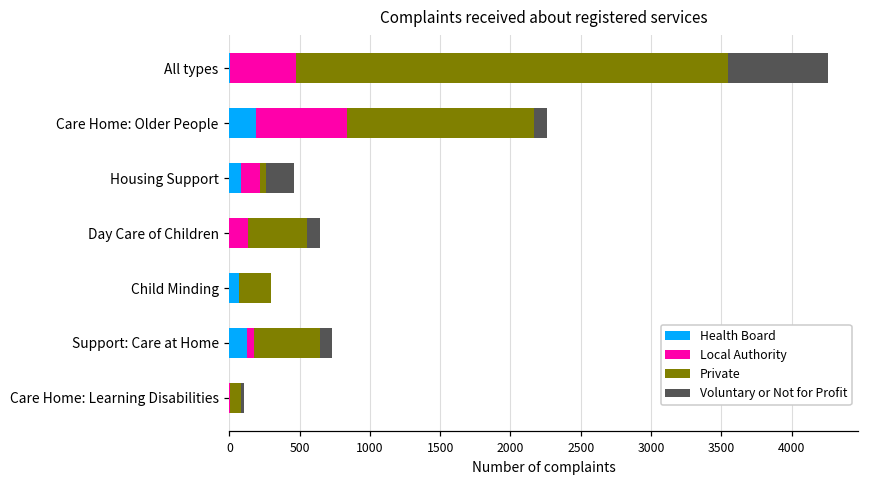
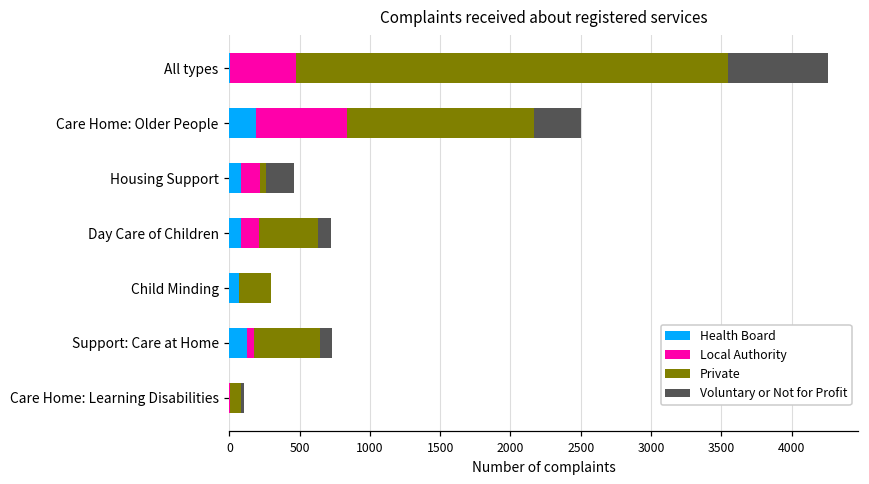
Voluntary or Not for Profit, Care Home: Older People: 100 -> 330
Health Board, Day Care of Children: 0 -> 80
